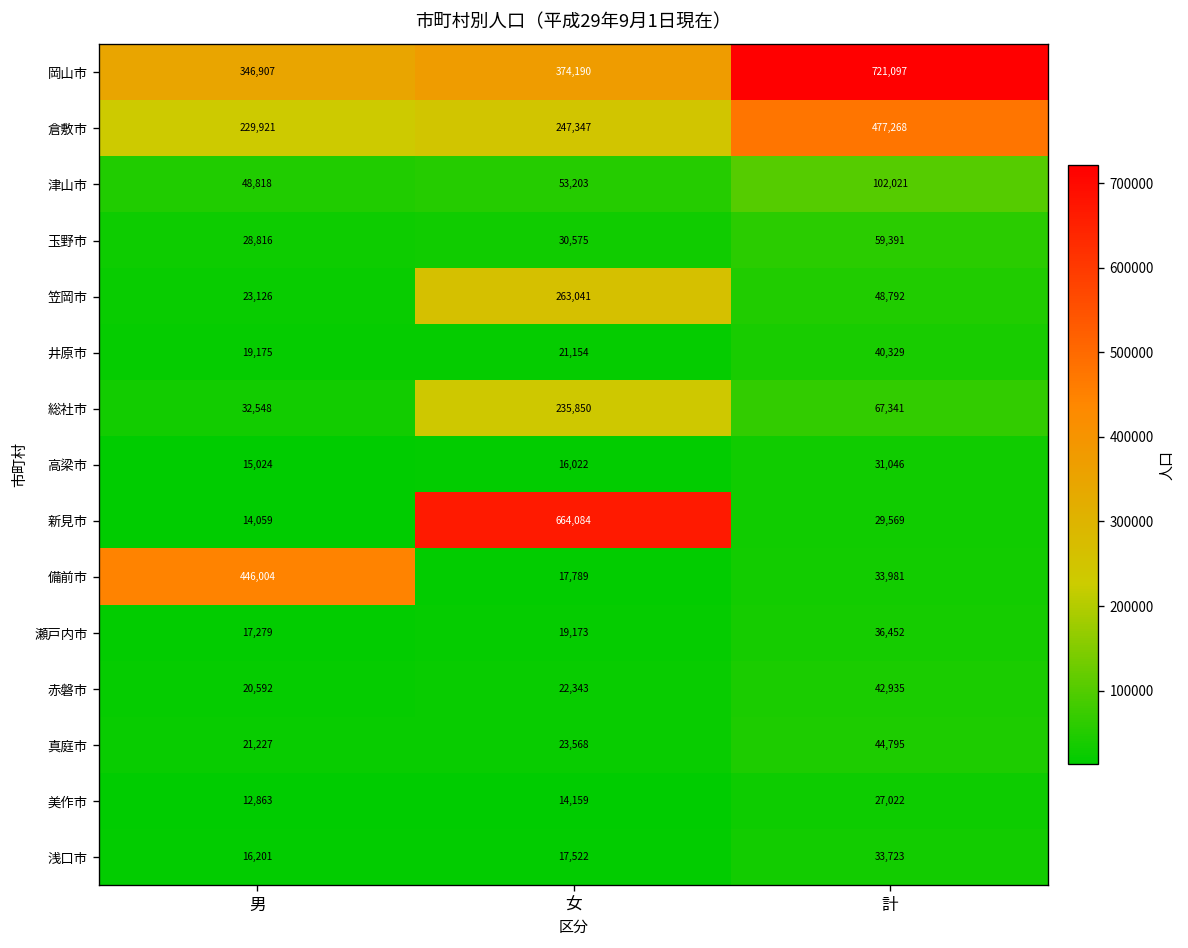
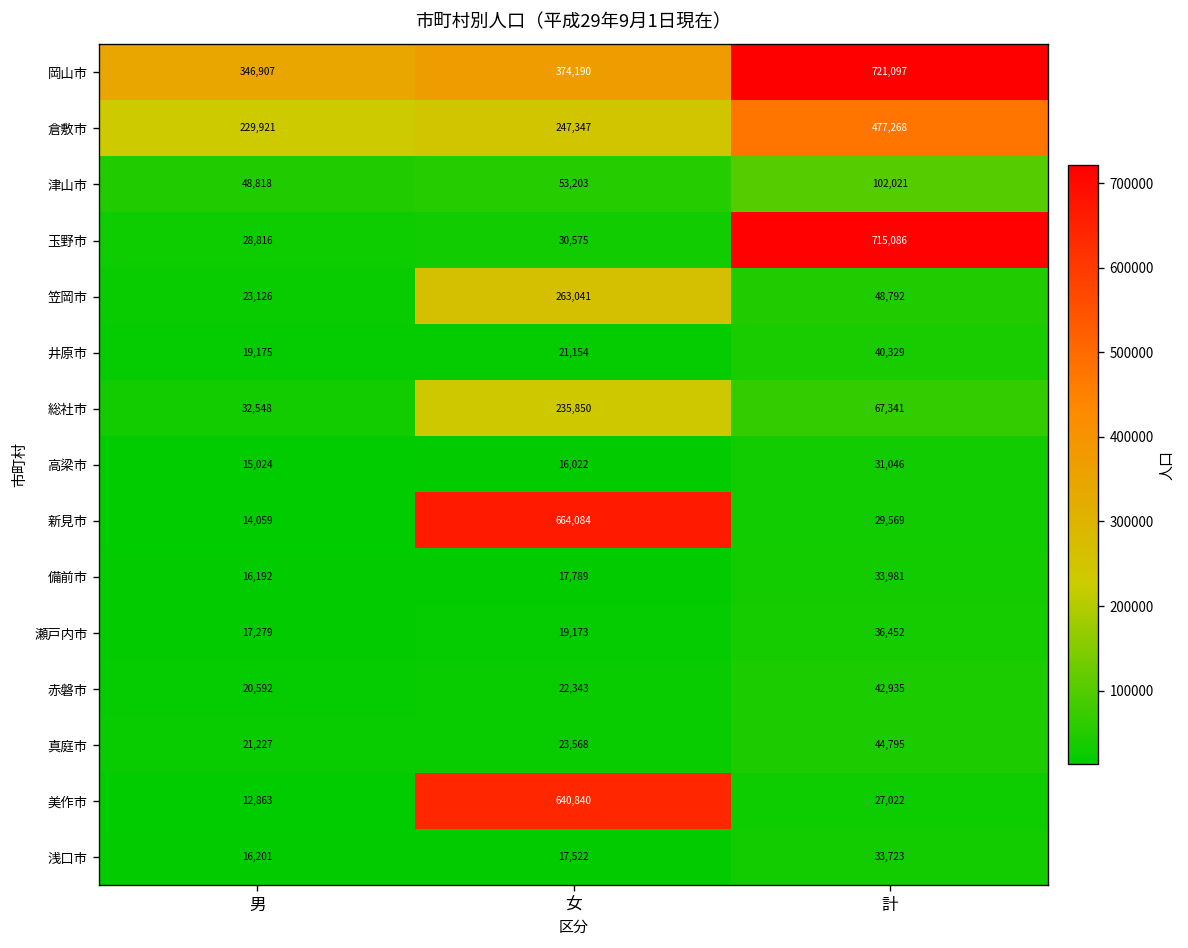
玉野市, 計: 59,391 -> 715,086
備前市, 男: 446,004 -> 16,192
美作市, 女: 14,159 -> 640,840
